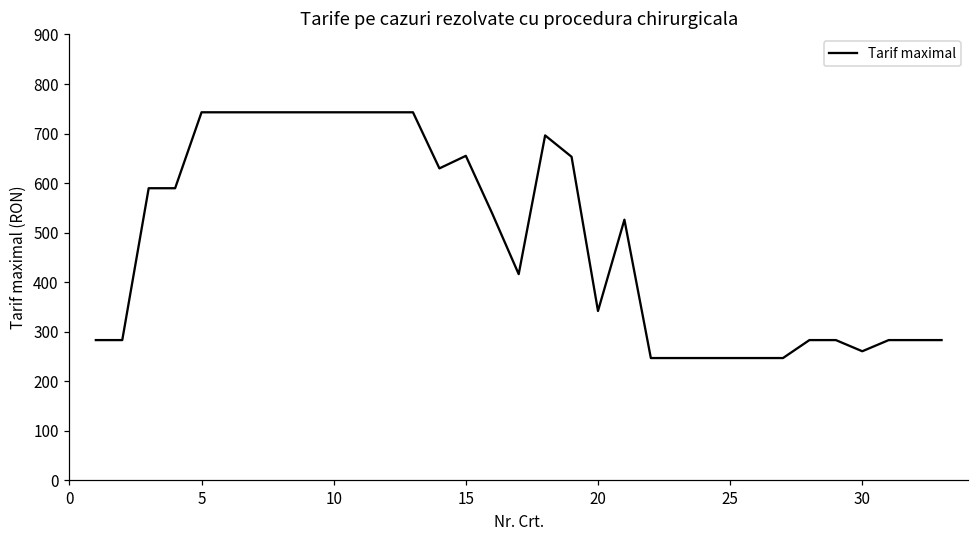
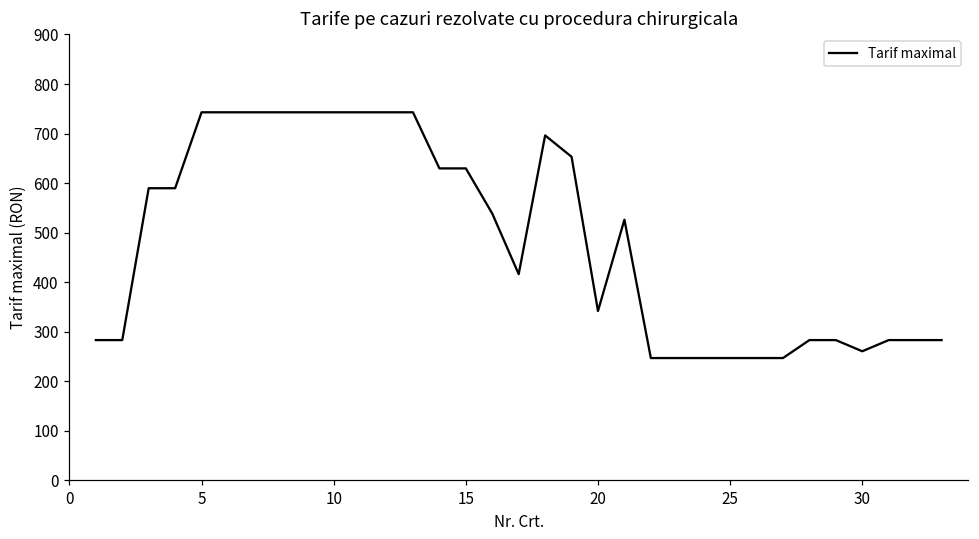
15: 660 -> 630
